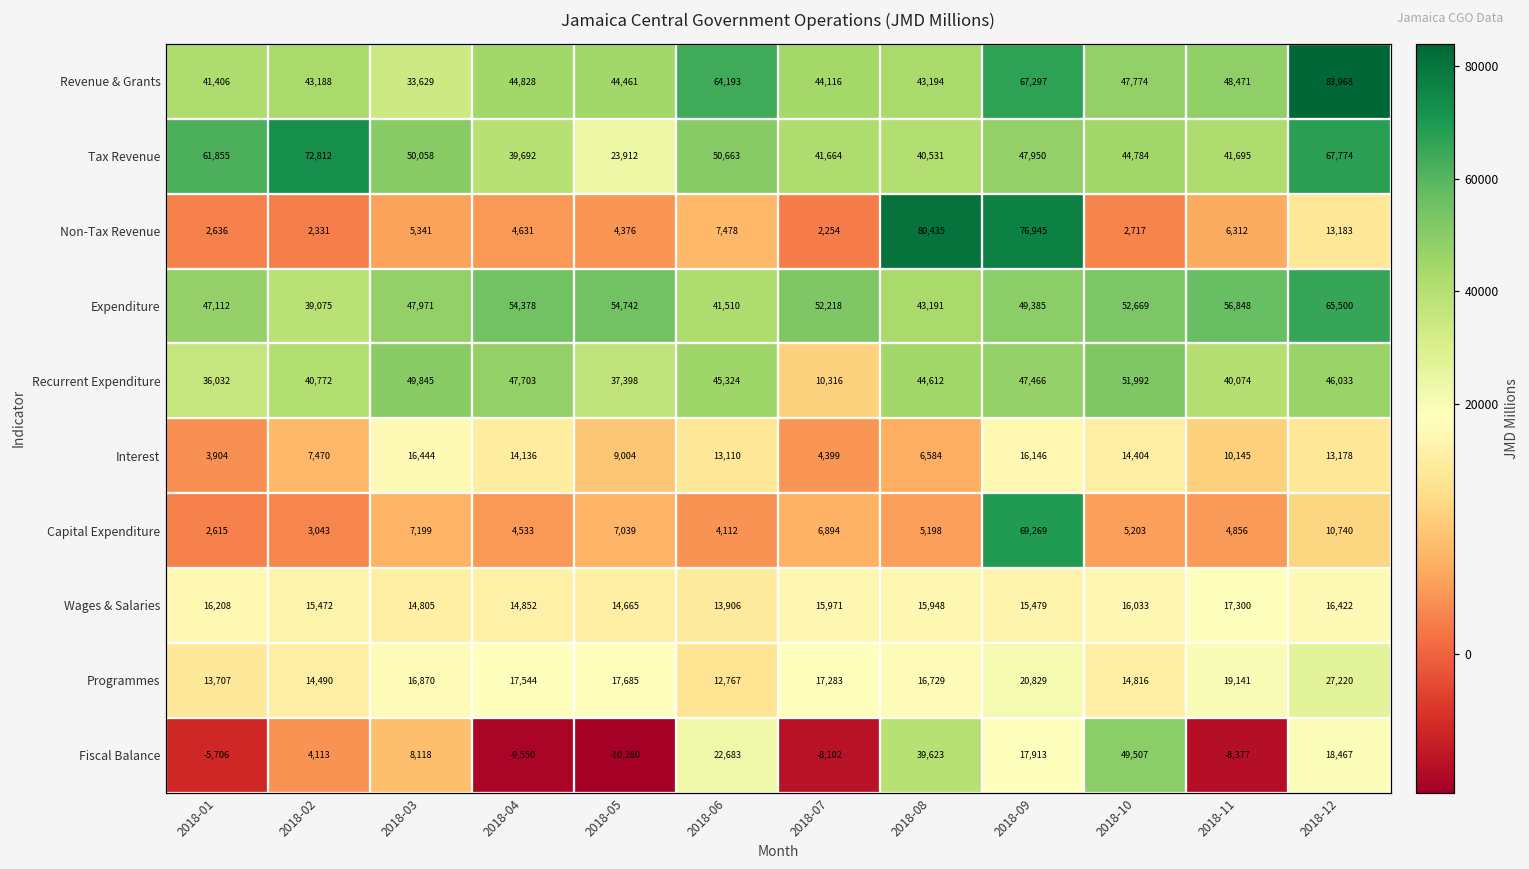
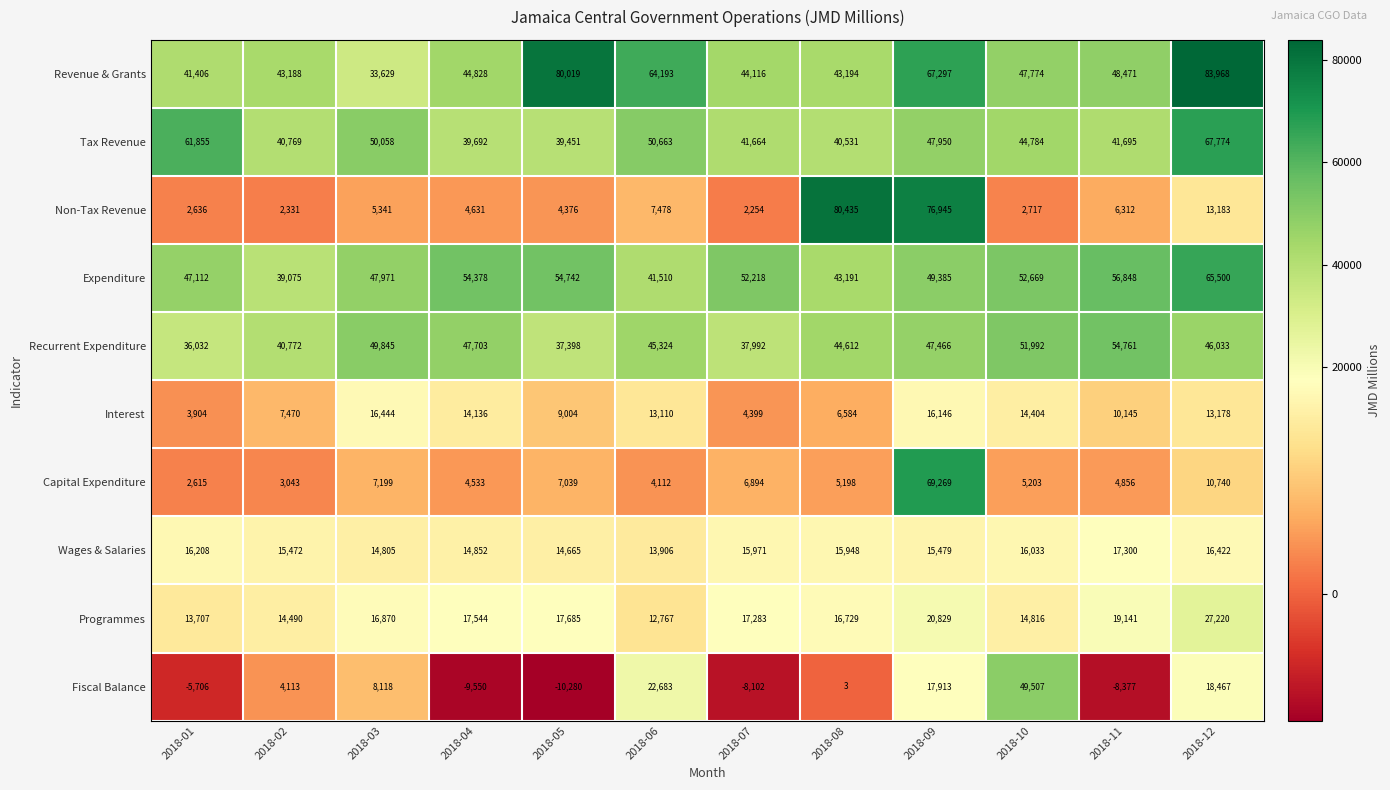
Revenue & Grants, 2018-05: 44,461 -> 80,019
Tax Revenue, 2018-02: 72,812 -> 40,769
Tax Revenue, 2018-05: 23,912 -> 39,451
Recurrent Expenditure, 2018-07: 10,316 -> 37,992
Recurrent Expenditure, 2018-11: 40,074 -> 54,761
Fiscal Balance, 2018-08: 39,623 -> 3
